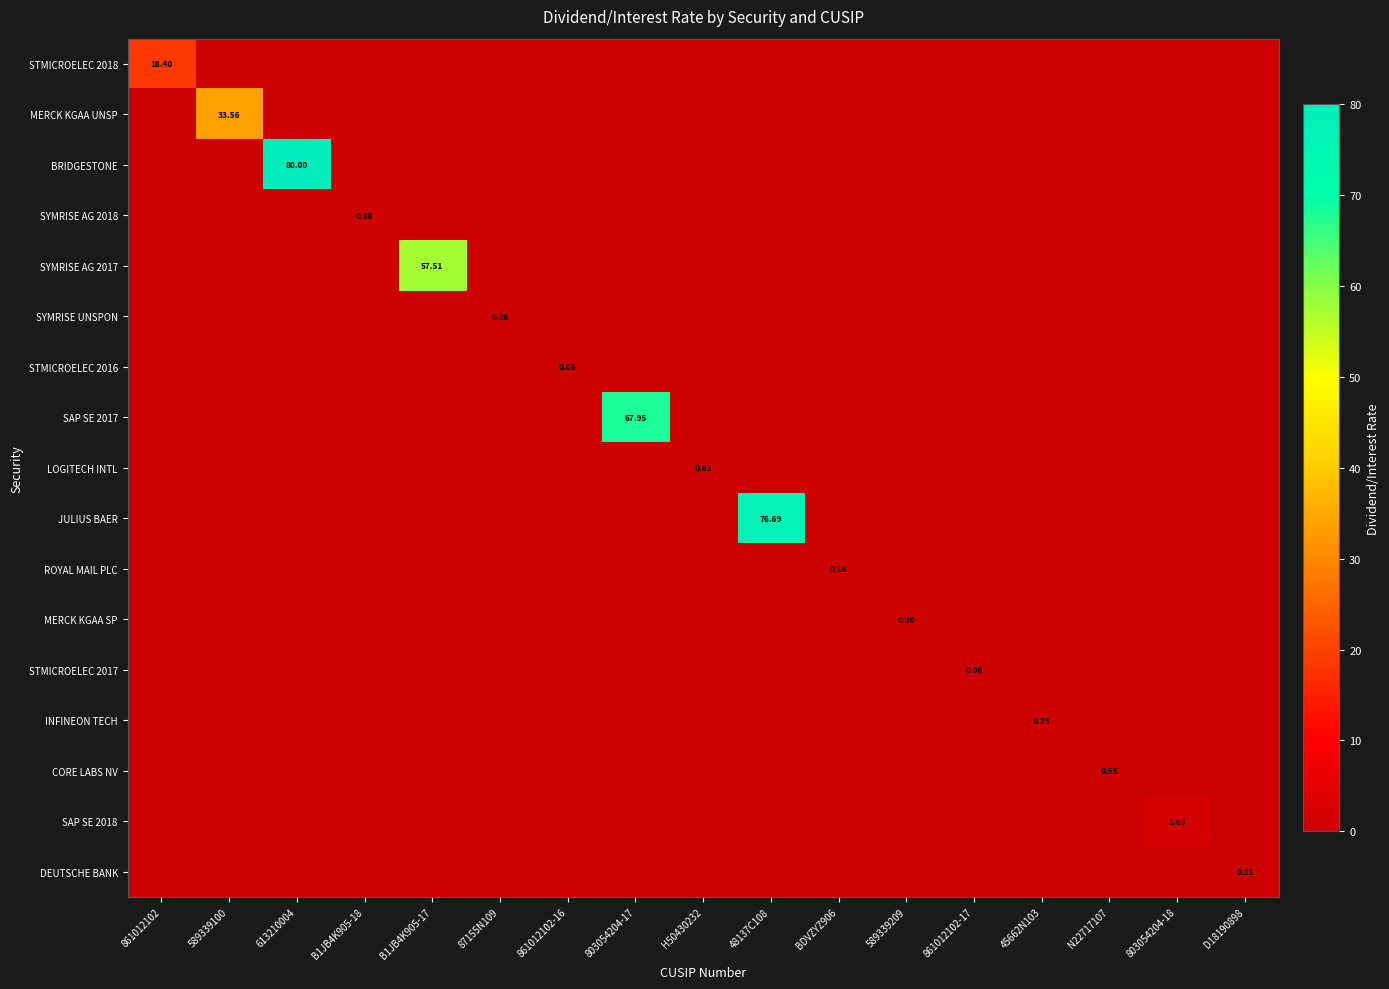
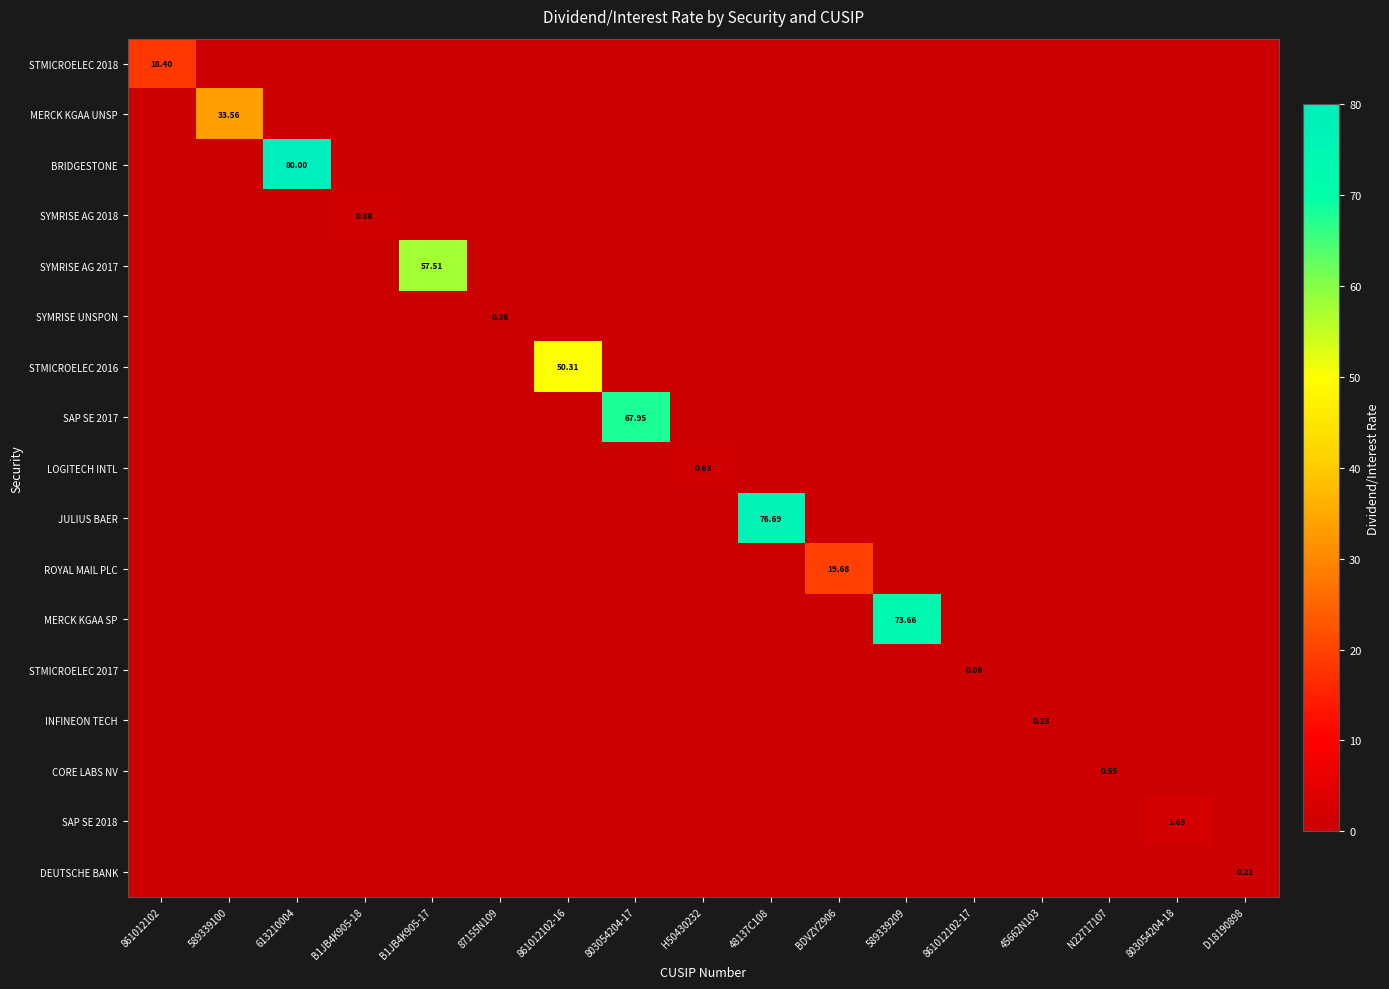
STMICROELEC 2016, 861012102-16: 0.06 -> 50.31
ROYAL MAIL PLC, BDVZYZ906: 0.16 -> 19.68
MERCK KGAA SP, 589339209: 0.30 -> 73.66
